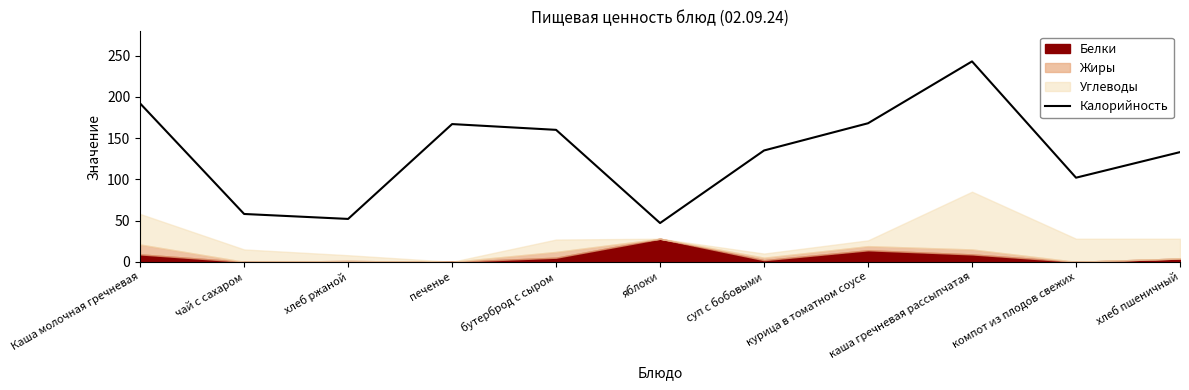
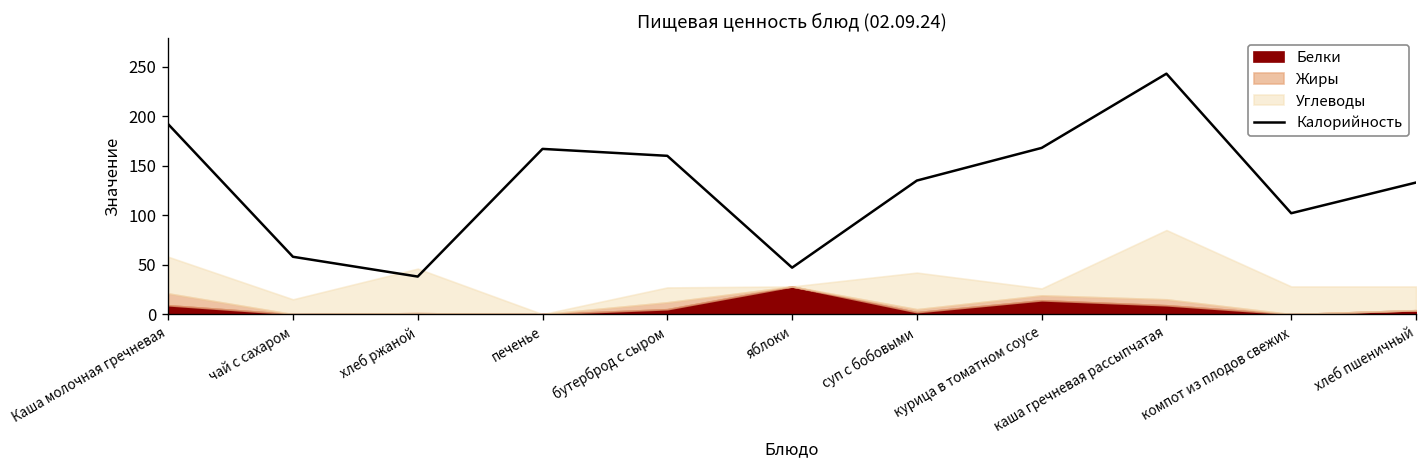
Калорийность, хлеб ржаной: 50 -> 40
Углеводы, хлеб ржаной: 10 -> 50
Углеводы, суп с бобовыми: 10 -> 40
